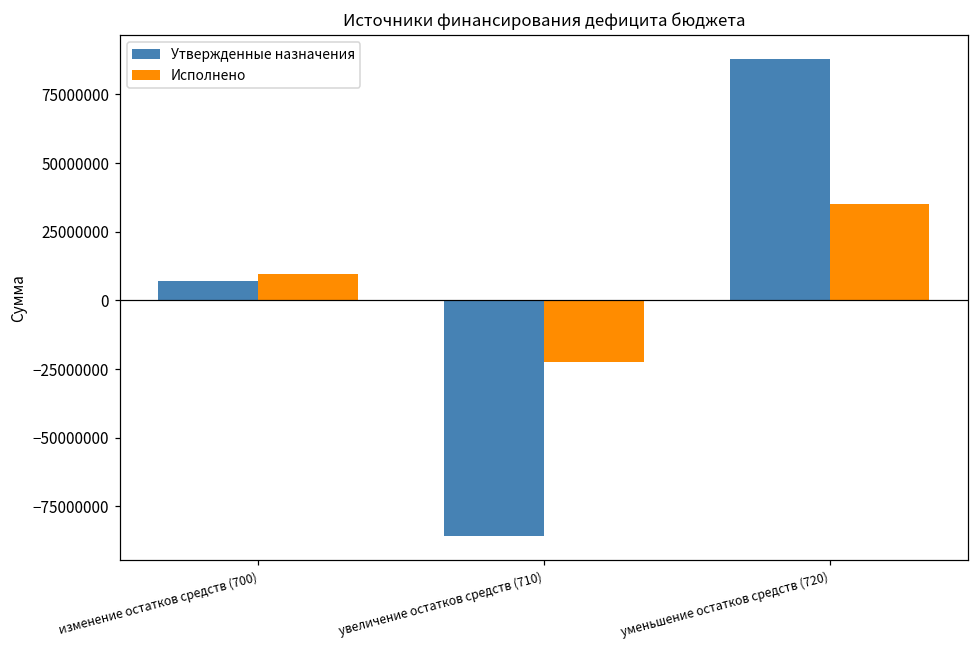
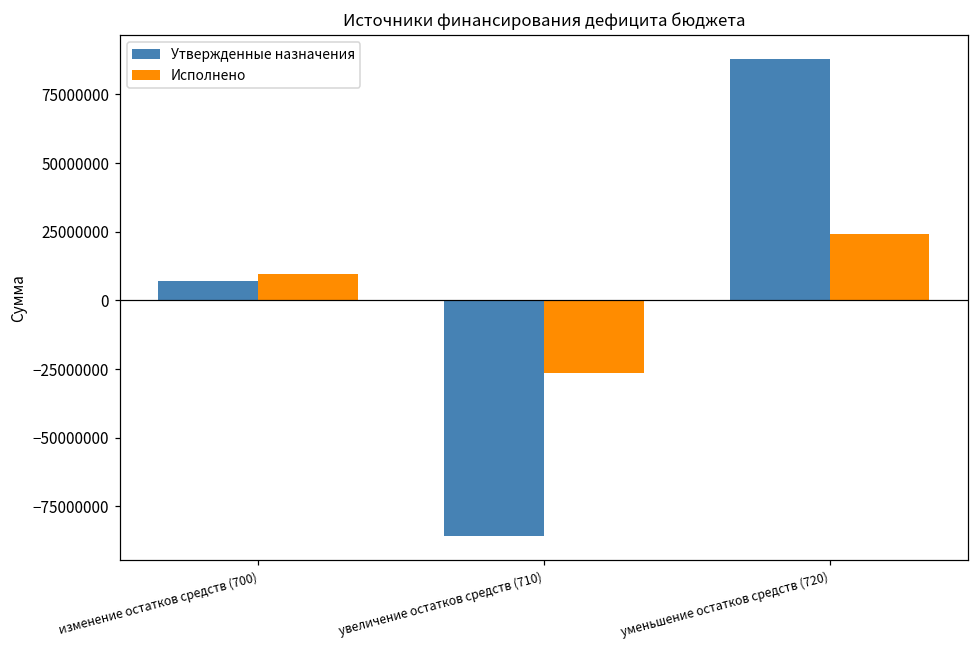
Исполнено, увеличение остатков средств (710): -23000000 -> -26000000
Исполнено, уменьшение остатков средств (720): 35000000 -> 24000000
